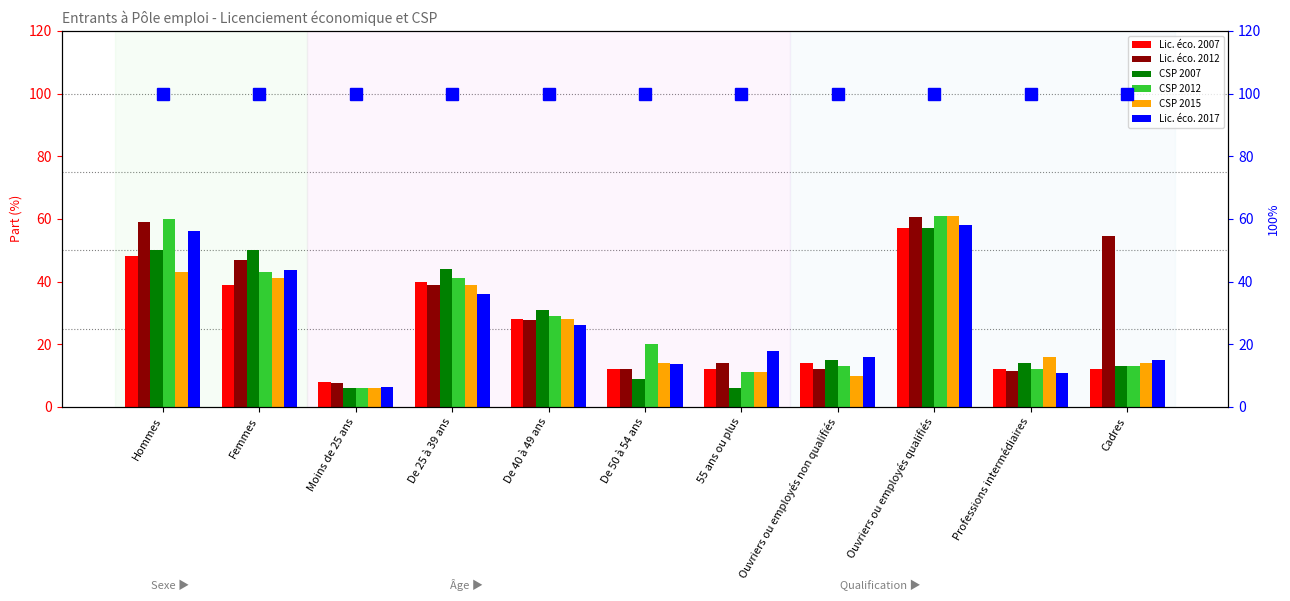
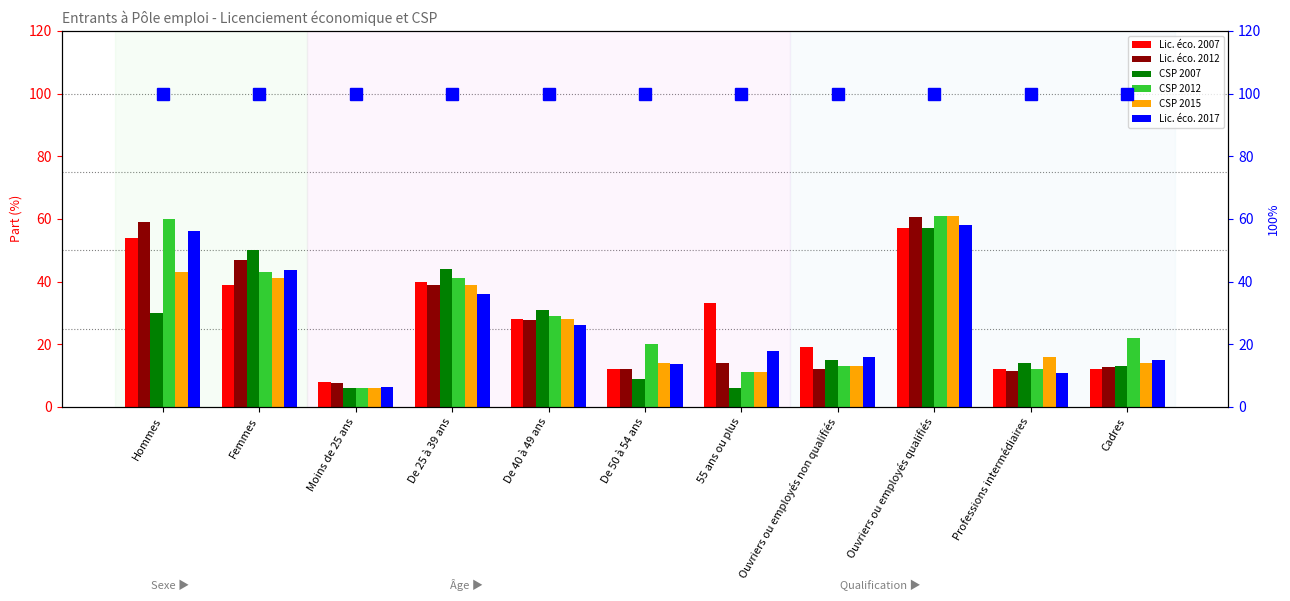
Lic. éco. 2007, Hommes: 48 -> 54
CSP 2007, Hommes: 50 -> 30
Lic. éco. 2007, 55 ans ou plus: 12 -> 33
Lic. éco. 2007, Ouvriers ou employés non qualifiés: 14 -> 19
CSP 2015, Ouvriers ou employés non qualifiés: 10 -> 13
Lic. éco. 2012, Cadres: 55 -> 13
CSP 2012, Cadres: 13 -> 22
